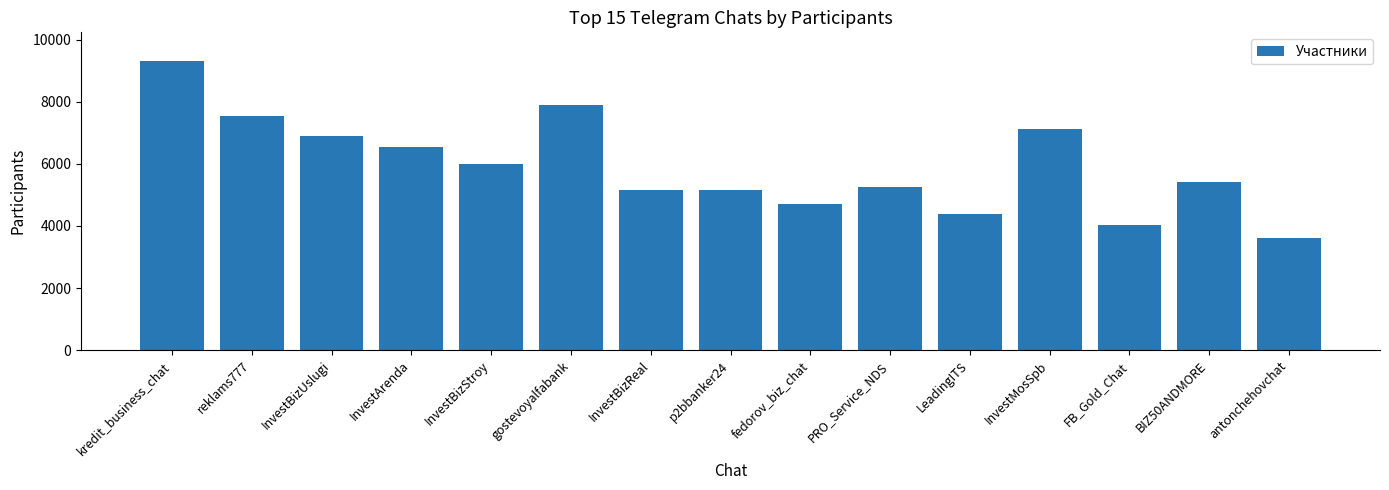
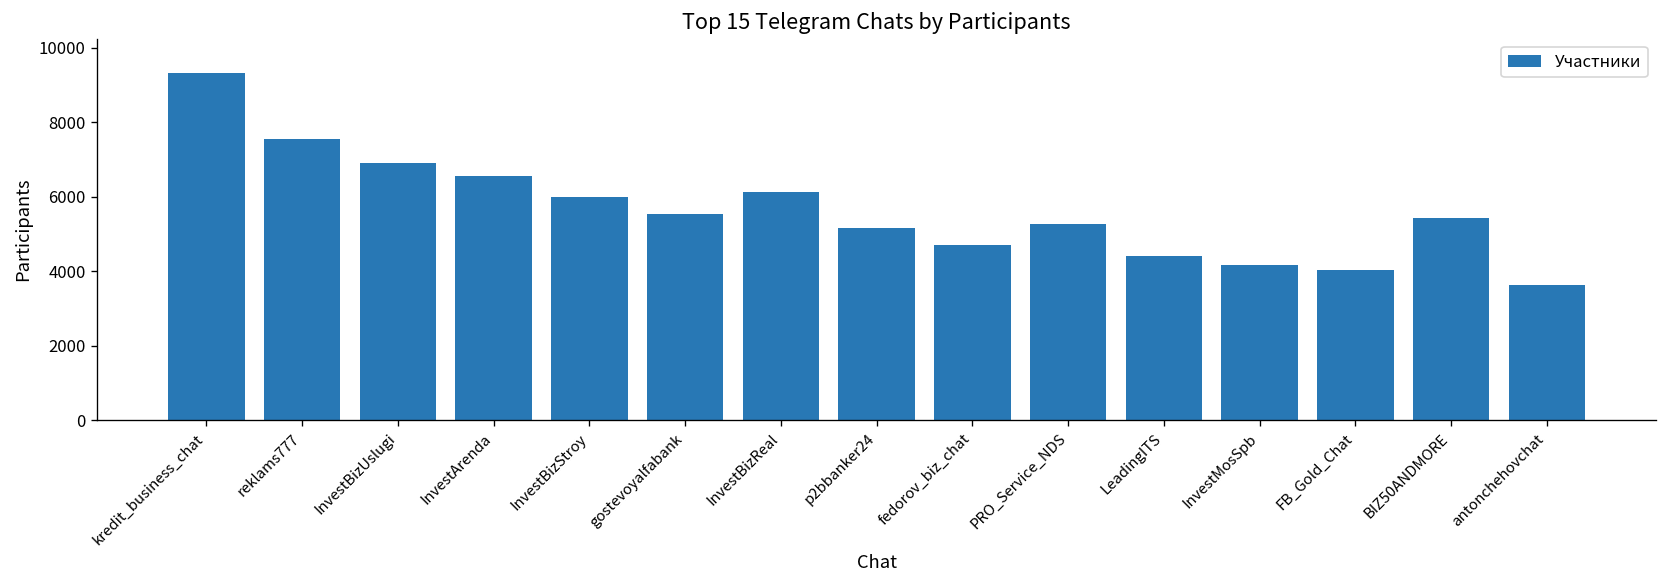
gostevoyalfabank: 7900 -> 5500
InvestBizReal: 5200 -> 6100
InvestMosSpb: 7100 -> 4200
